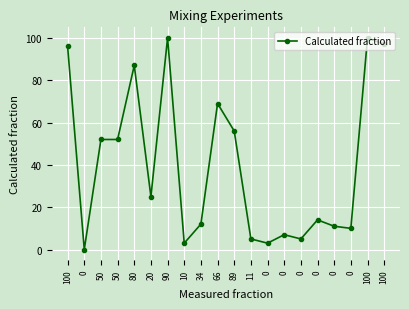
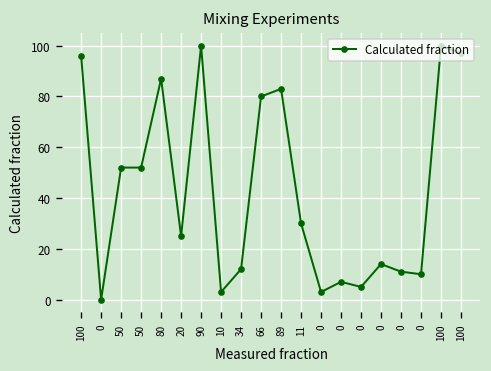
66: 69 -> 80
89: 56 -> 83
11: 5 -> 30
